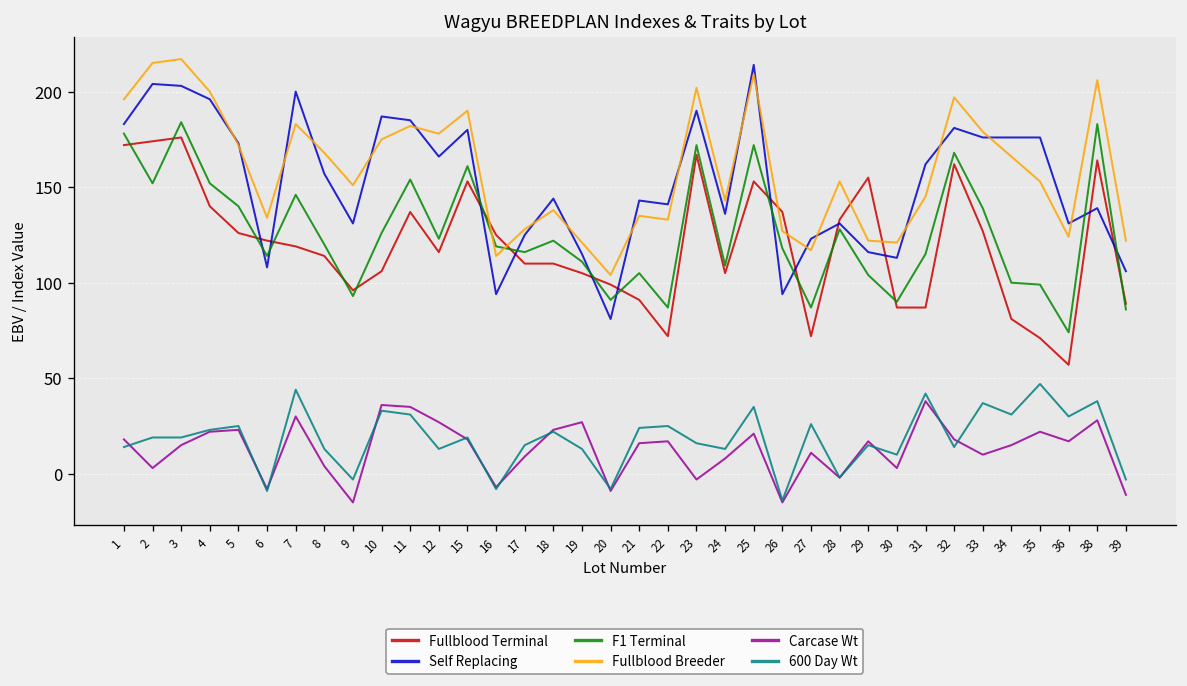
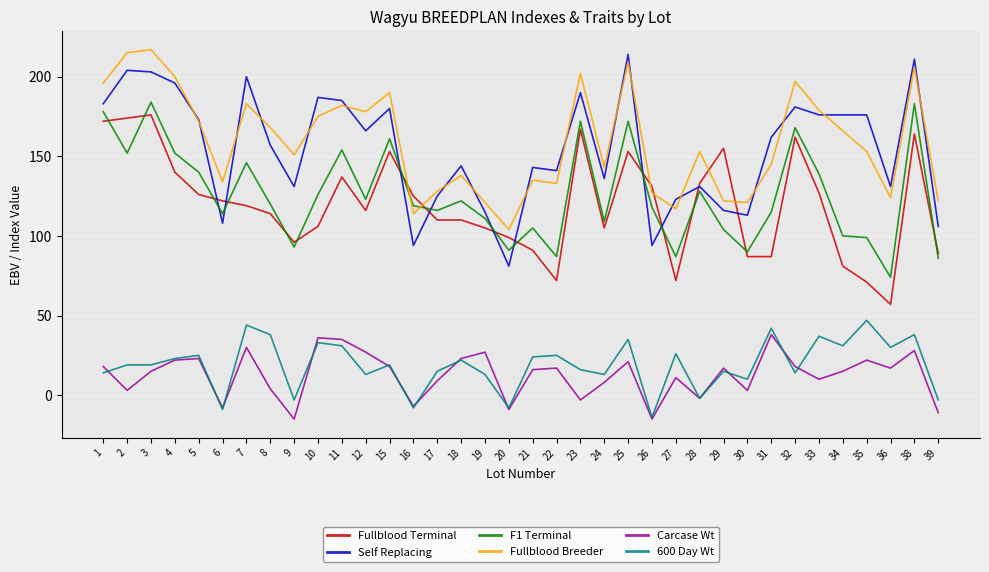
600 Day Wt, 8: 13 -> 38
Fullblood Terminal, 26: 137 -> 131
Self Replacing, 38: 139 -> 211
